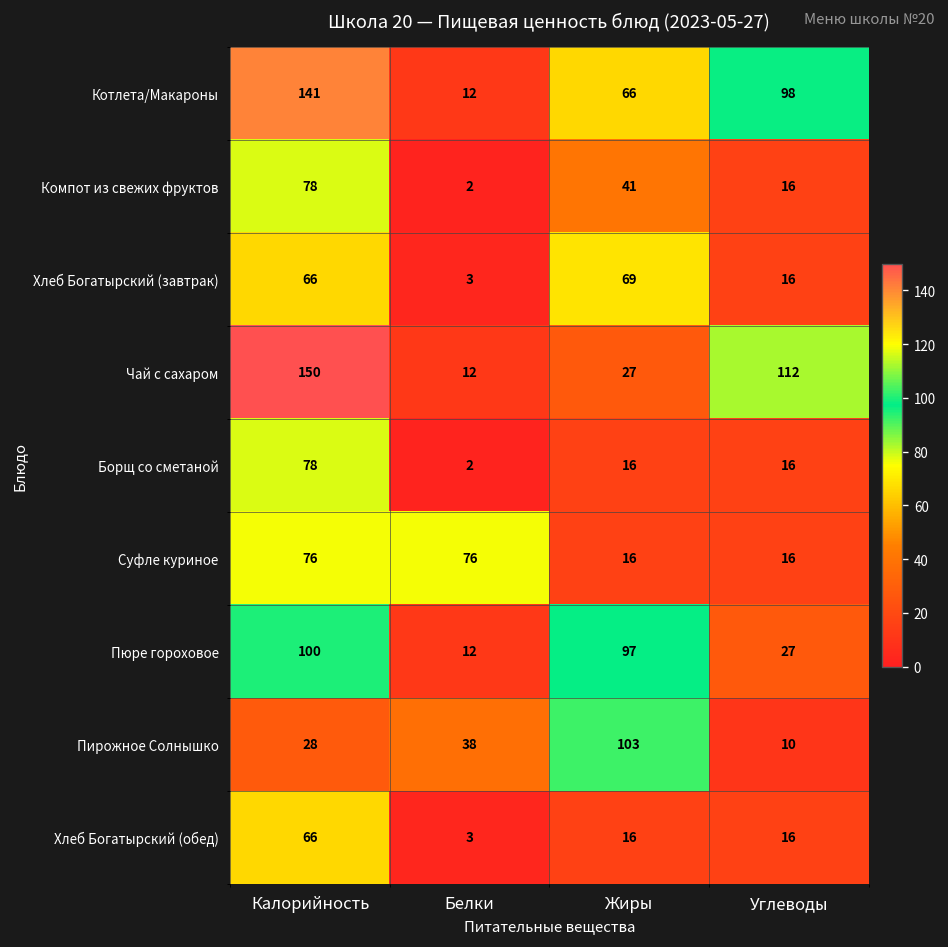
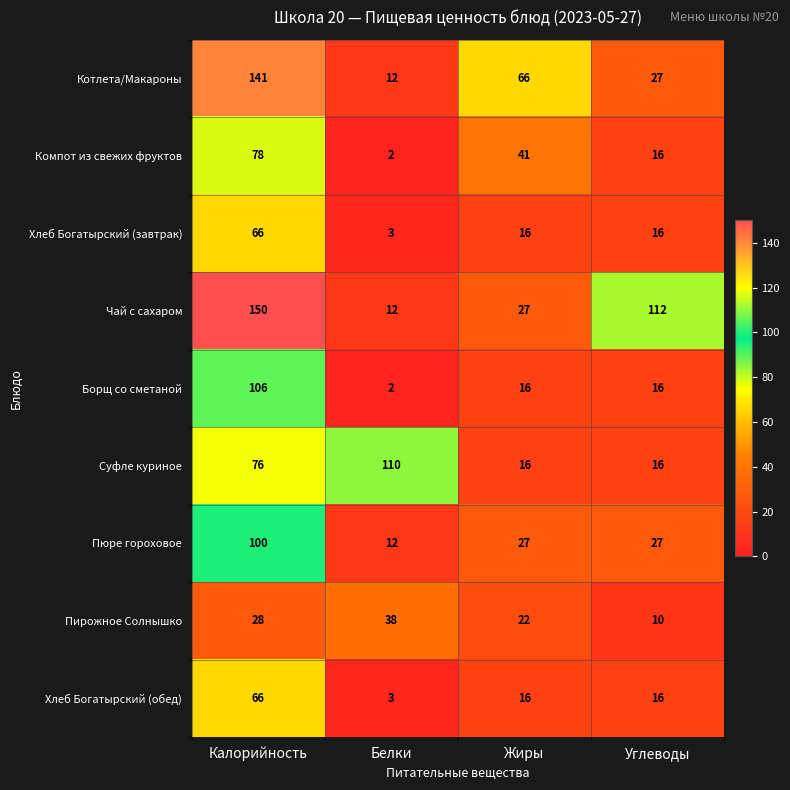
Котлета/Макароны, Углеводы: 98 -> 27
Хлеб Богатырский (завтрак), Жиры: 69 -> 16
Борщ со сметаной, Калорийность: 78 -> 106
Суфле куриное, Белки: 76 -> 110
Пюре гороховое, Жиры: 97 -> 27
Пирожное Солнышко, Жиры: 103 -> 22
